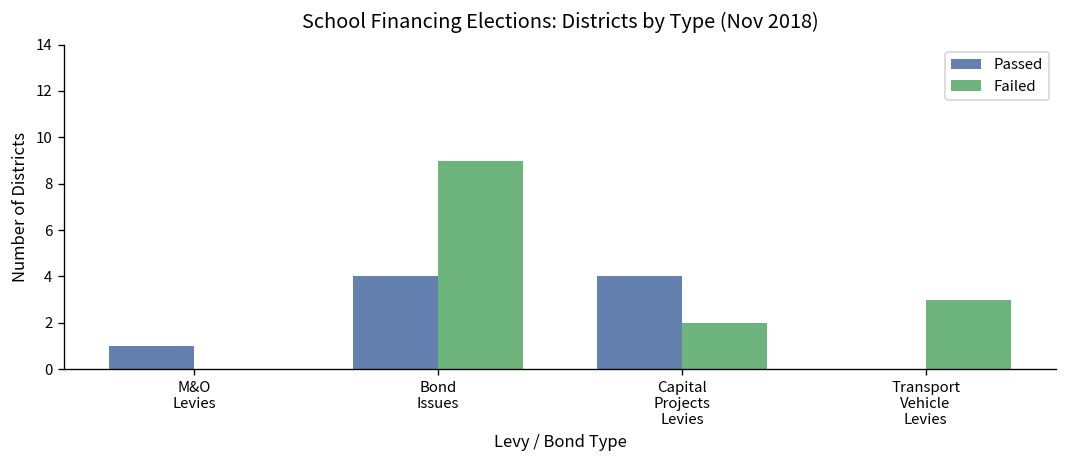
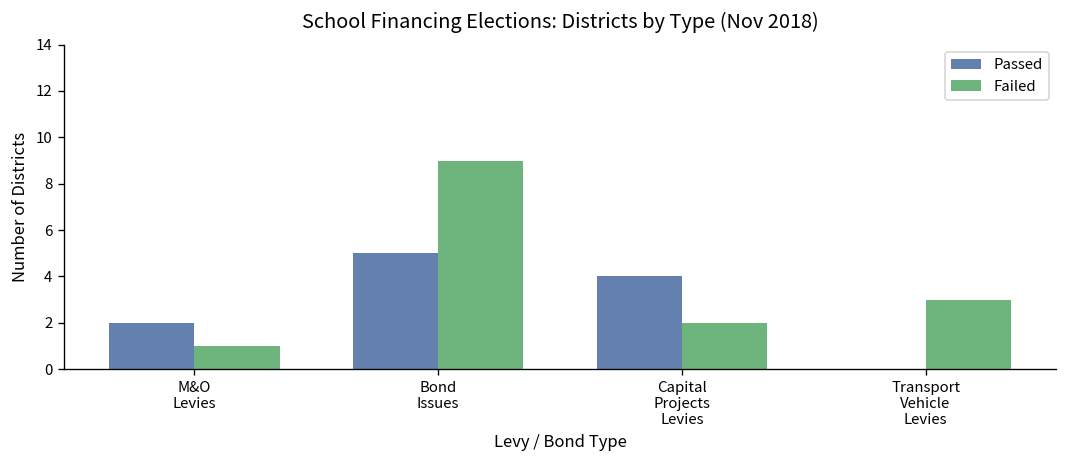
Passed, M&O Levies: 1 -> 2
Failed, M&O Levies: 0 -> 1
Passed, Bond Issues: 4 -> 5
